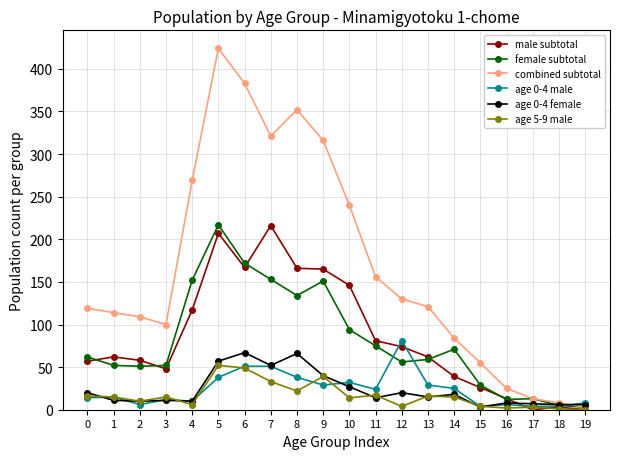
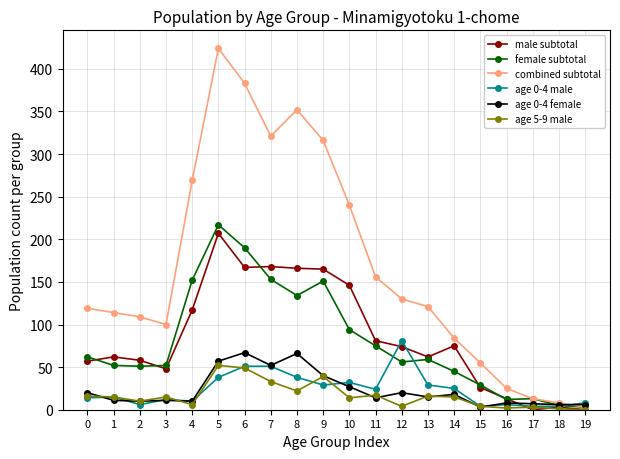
female subtotal, 6: 170 -> 190
male subtotal, 7: 220 -> 170
male subtotal, 14: 40 -> 80
female subtotal, 14: 70 -> 50
